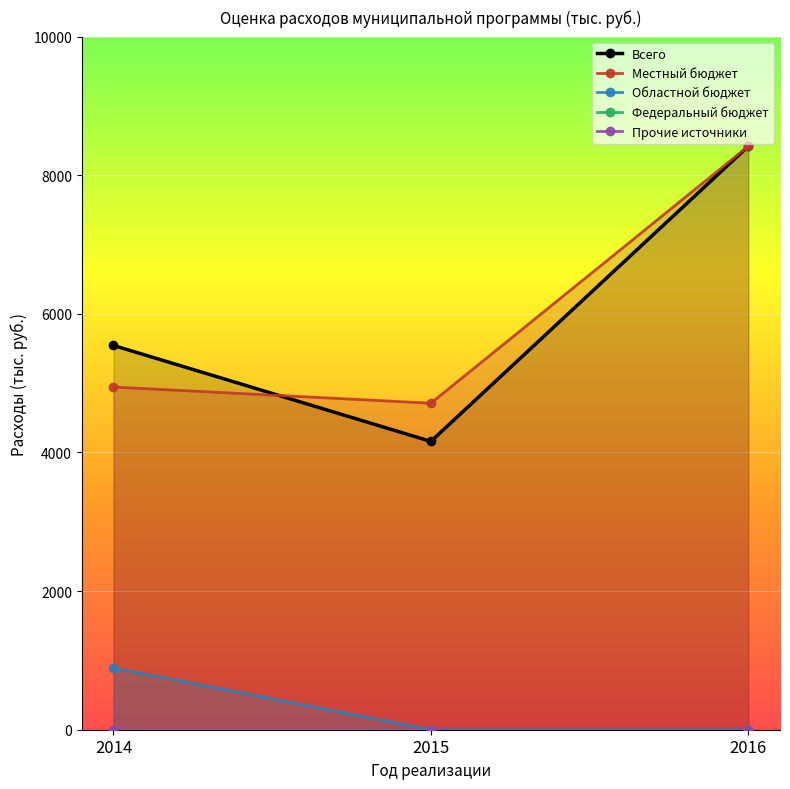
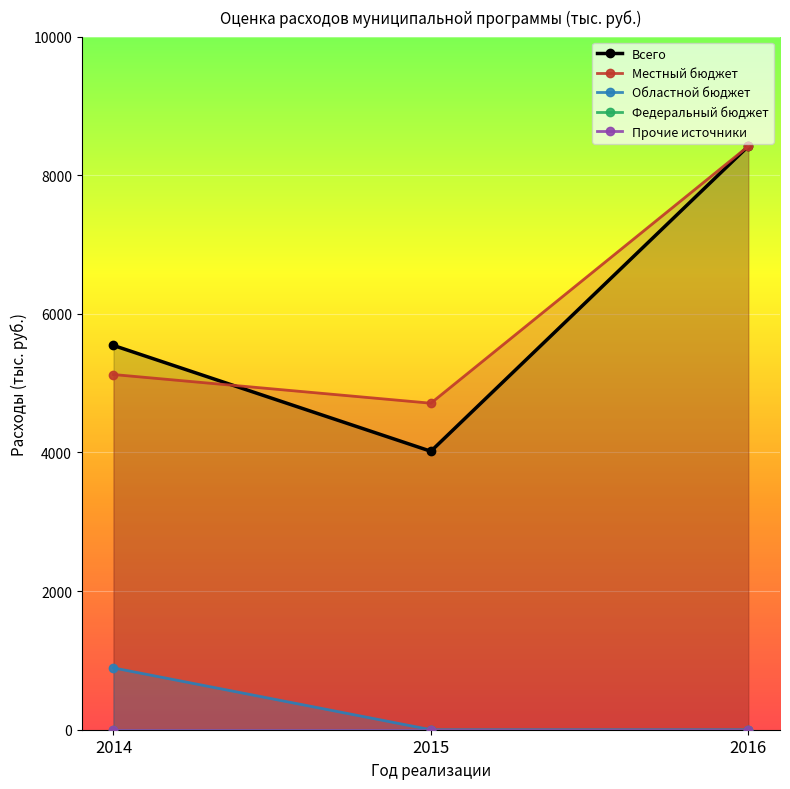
Местный бюджет, 2014: 4900 -> 5100
Всего, 2015: 4200 -> 4000
